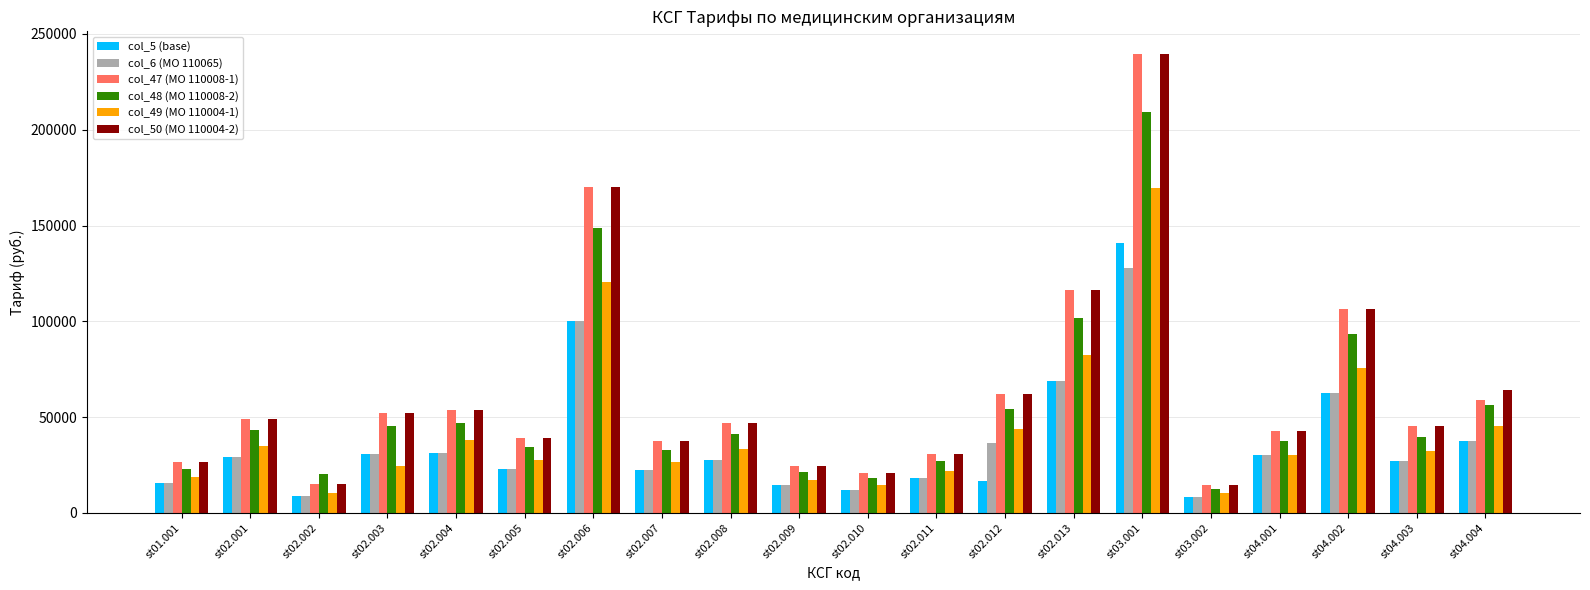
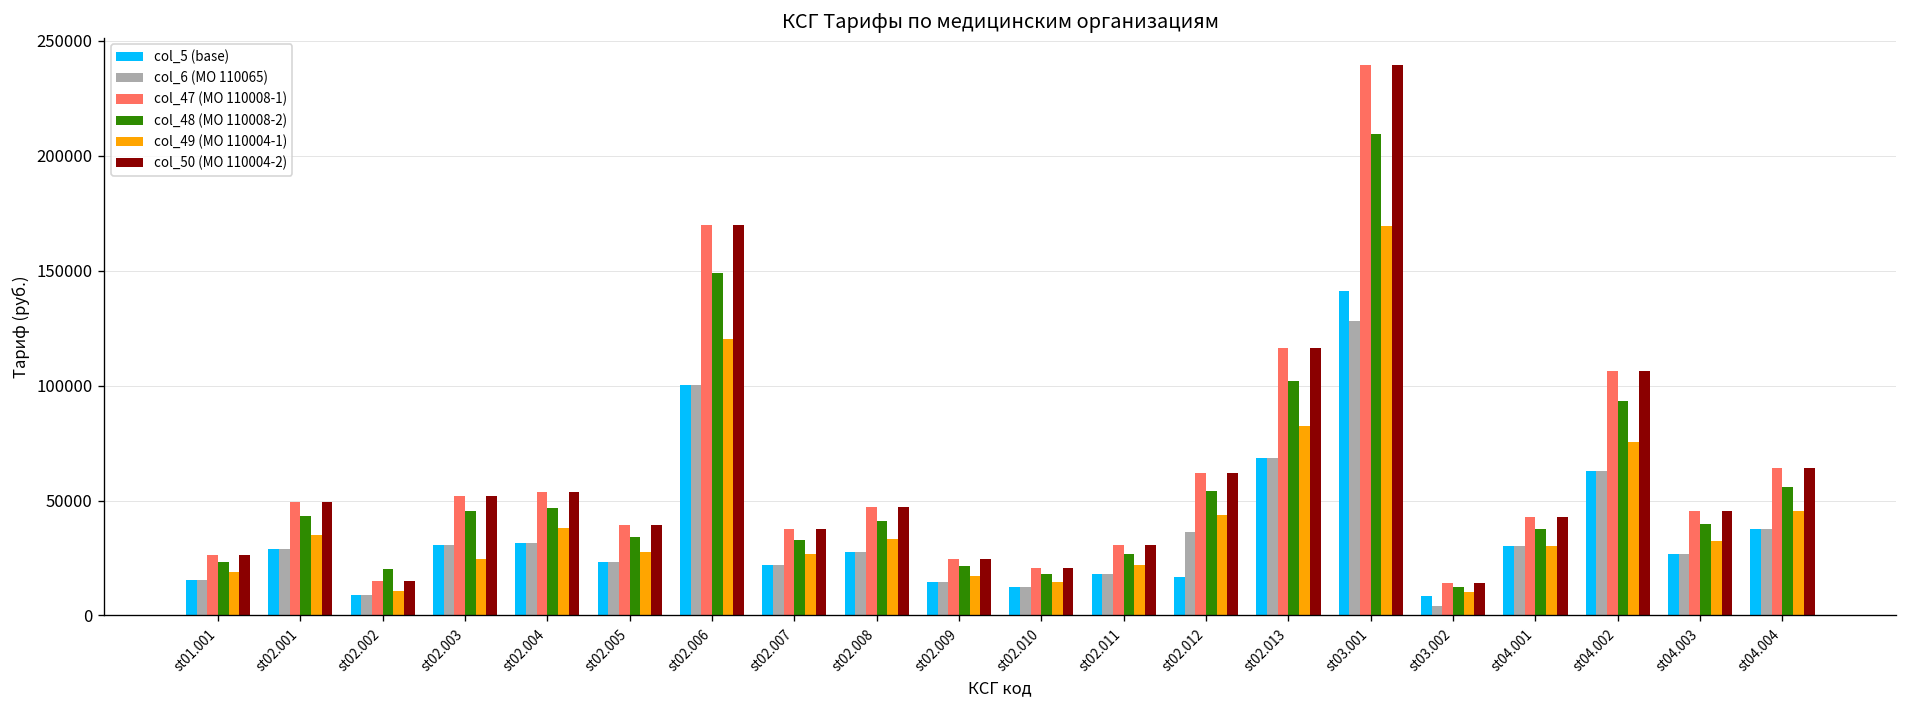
col_6 (MO 110065), st03.002: 8000 -> 4000
col_47 (MO 110008-1), st04.004: 59000 -> 64000
